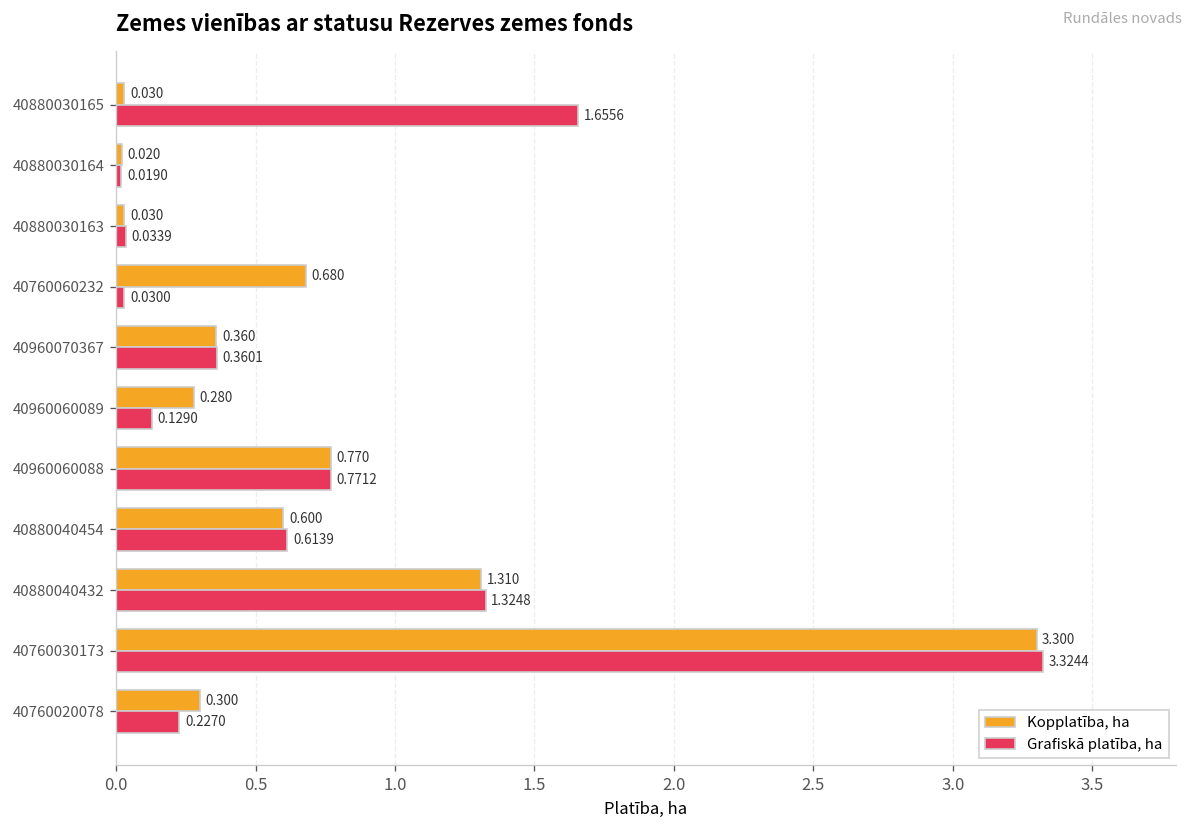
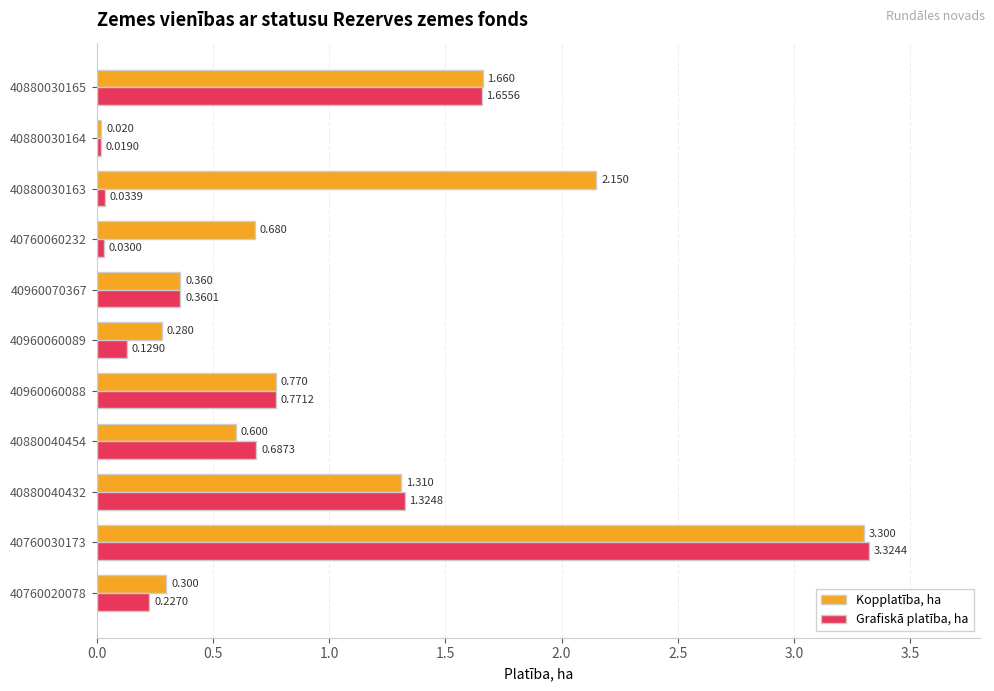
Kopplatība, ha, 40880030165: 0.030 -> 1.660
Kopplatība, ha, 40880030163: 0.030 -> 2.150
Grafiskā platība, ha, 40880040454: 0.6139 -> 0.6873
